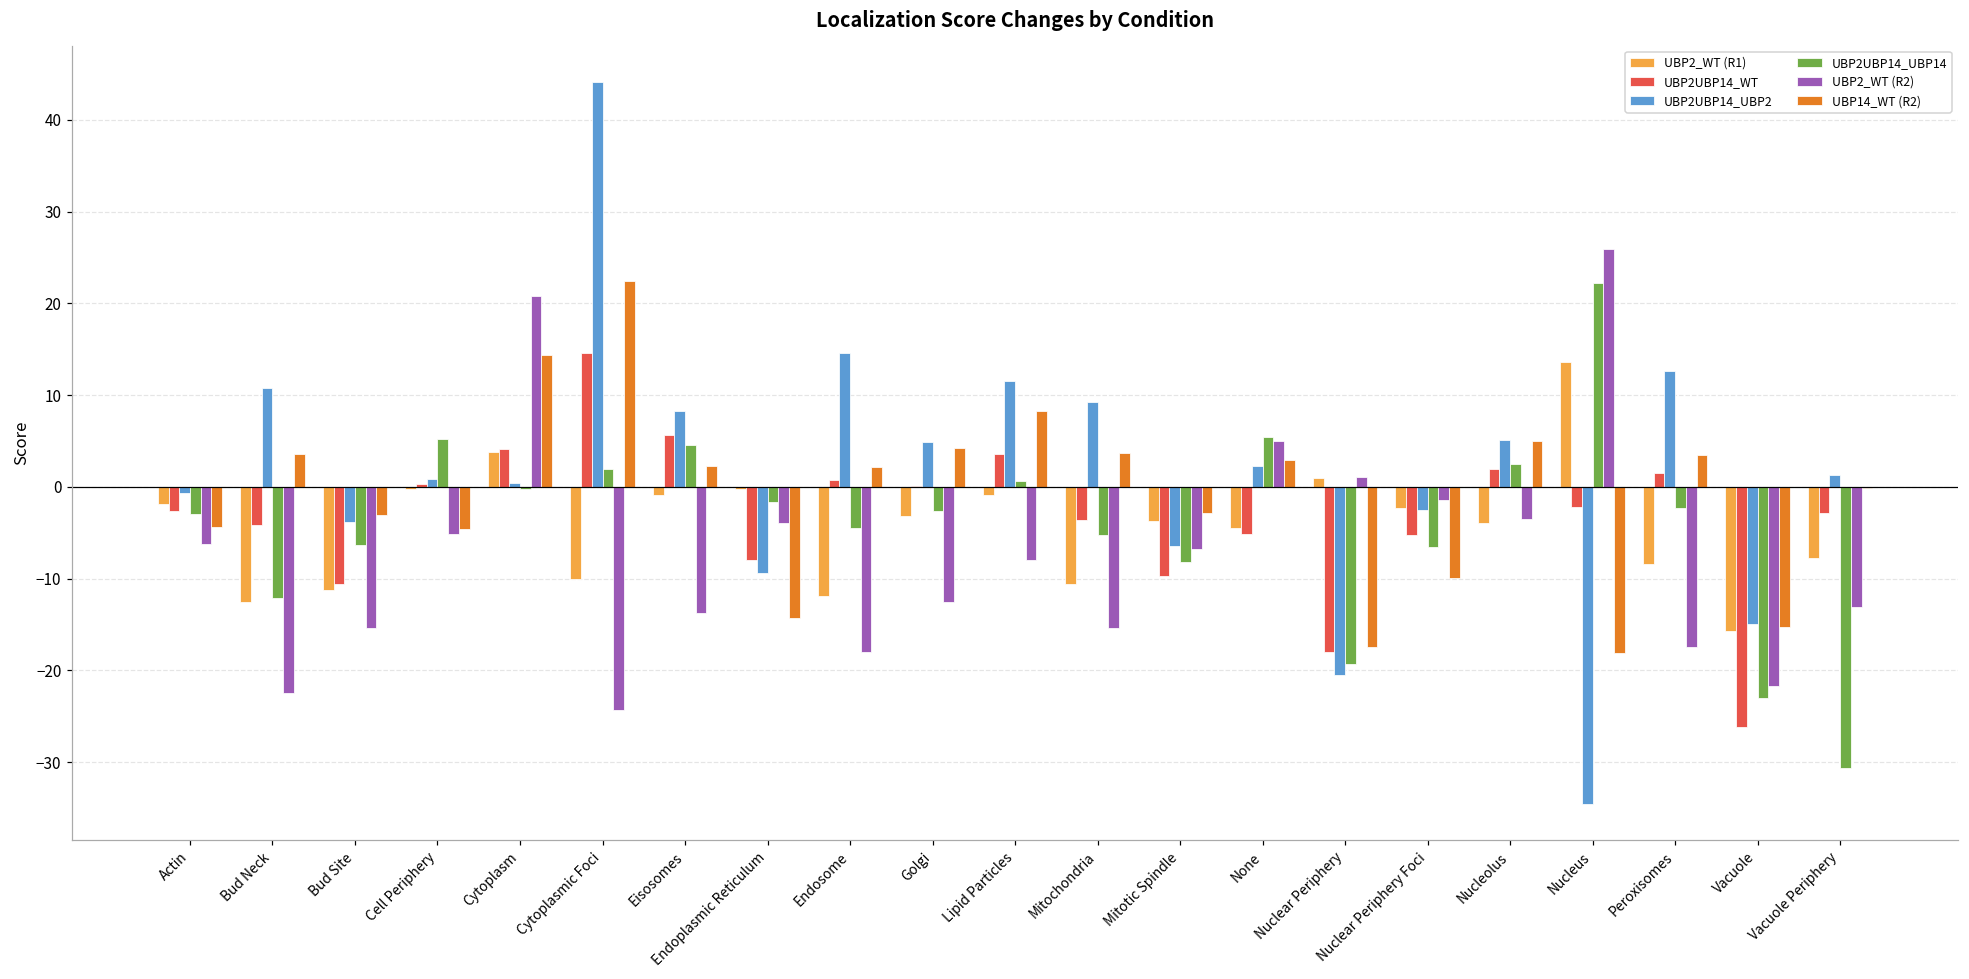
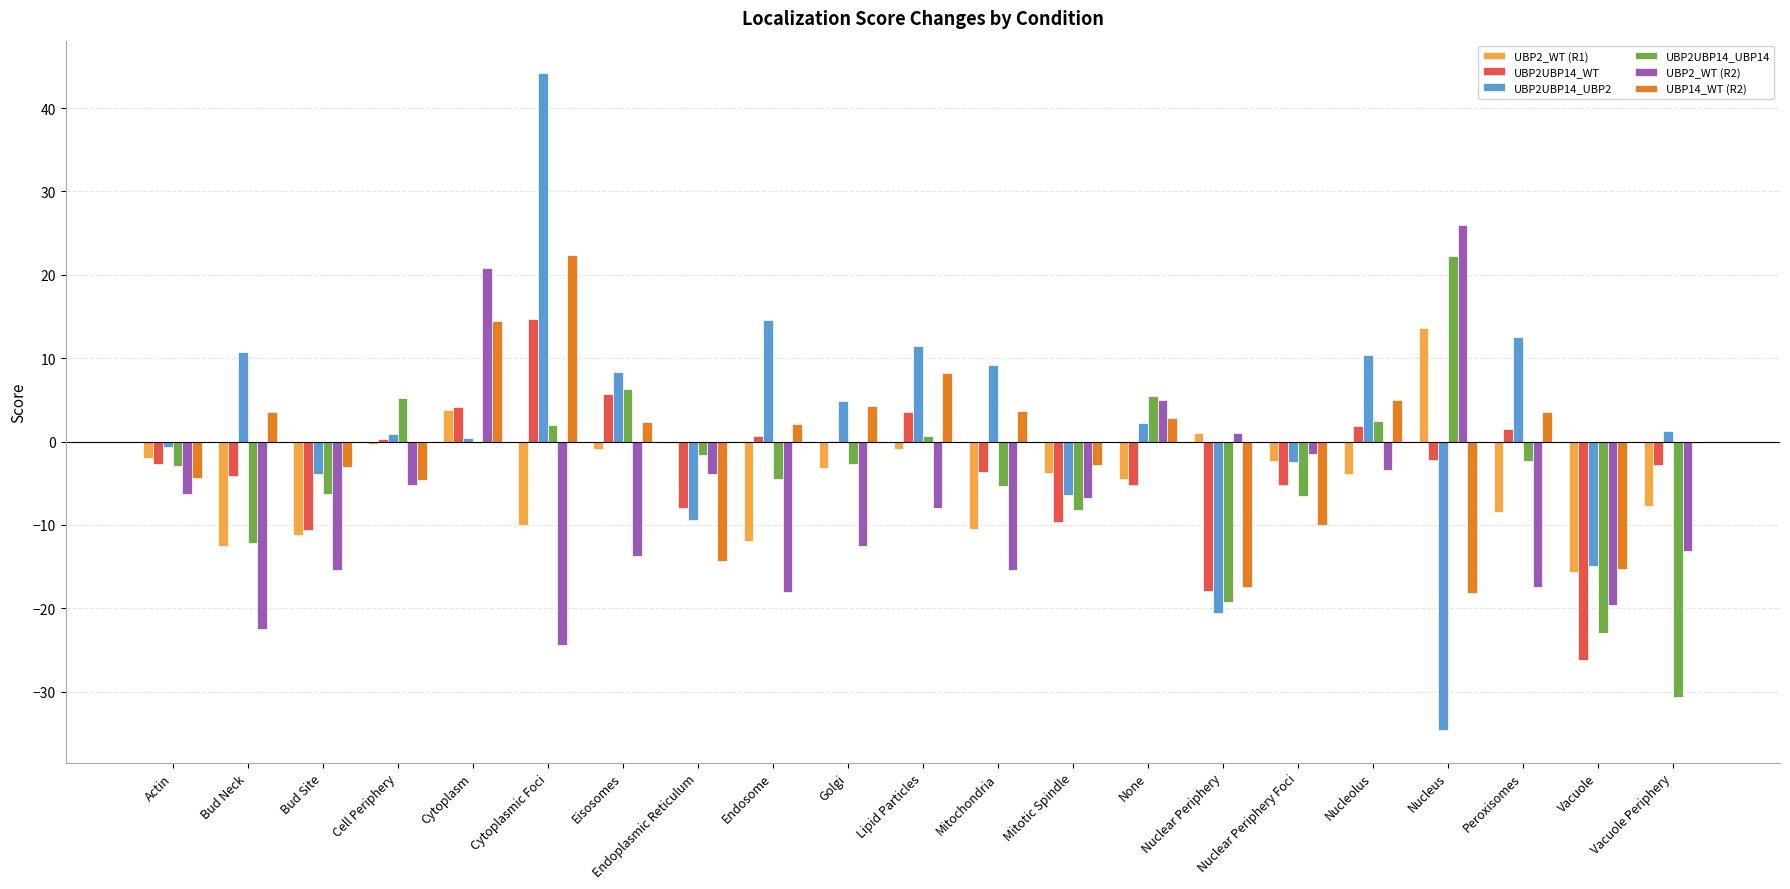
UBP2UBP14_UBP14, Eisosomes: 5 -> 6
UBP2UBP14_UBP2, Nucleolus: 5 -> 10
UBP2_WT (R2), Vacuole: -22 -> -20
